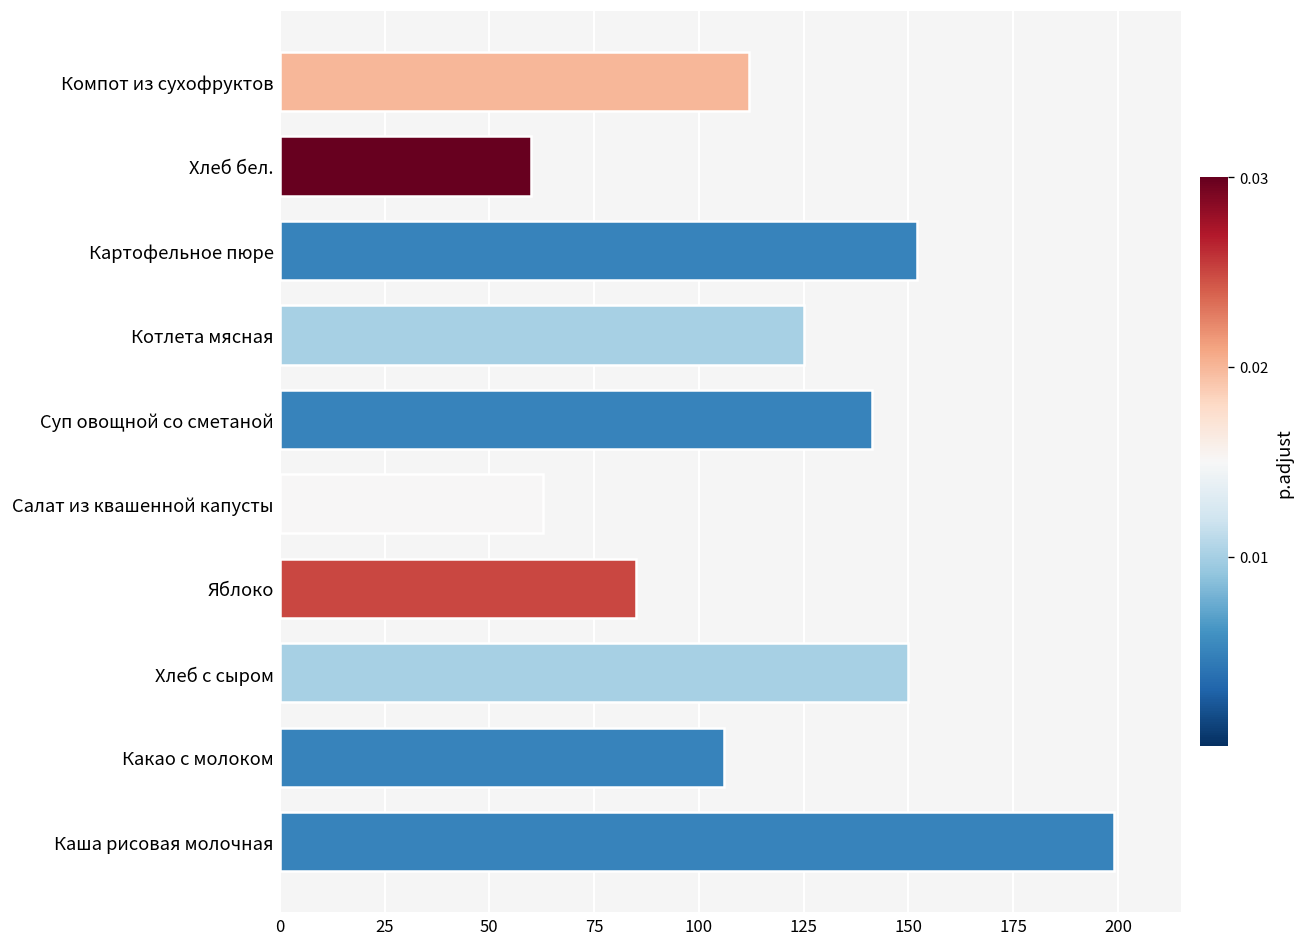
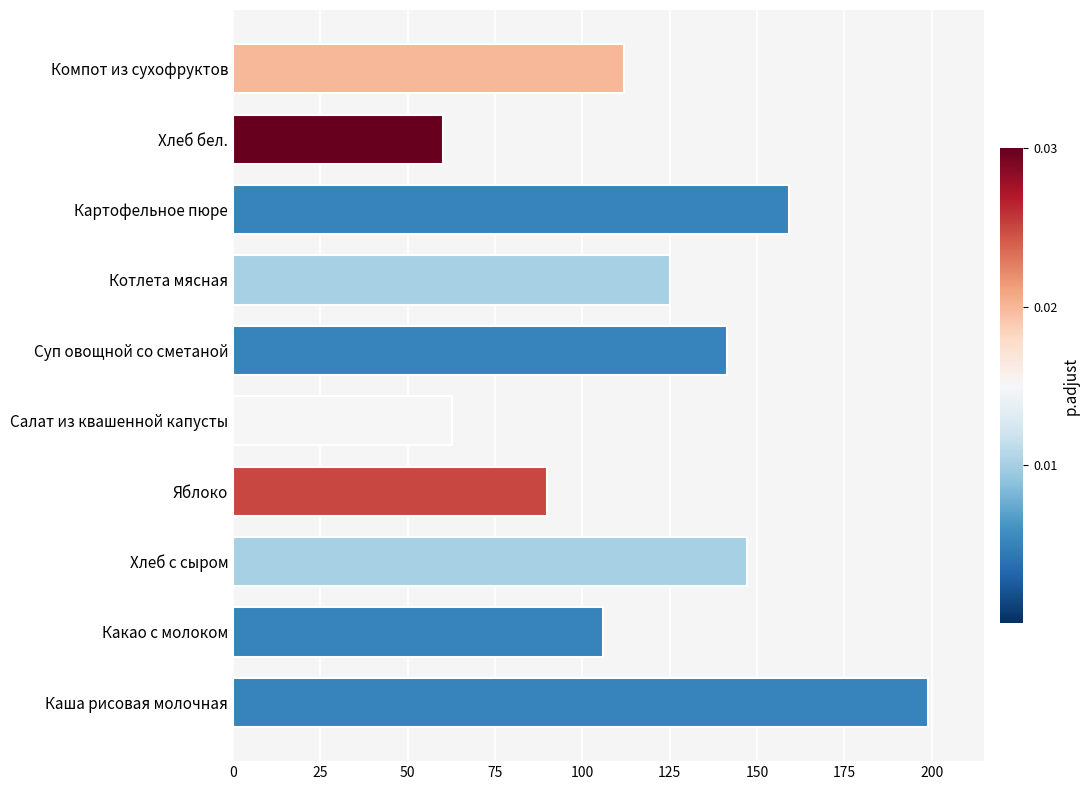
Картофельное пюре: 152 -> 159
Яблоко: 85 -> 90
Хлеб с сыром: 150 -> 147
